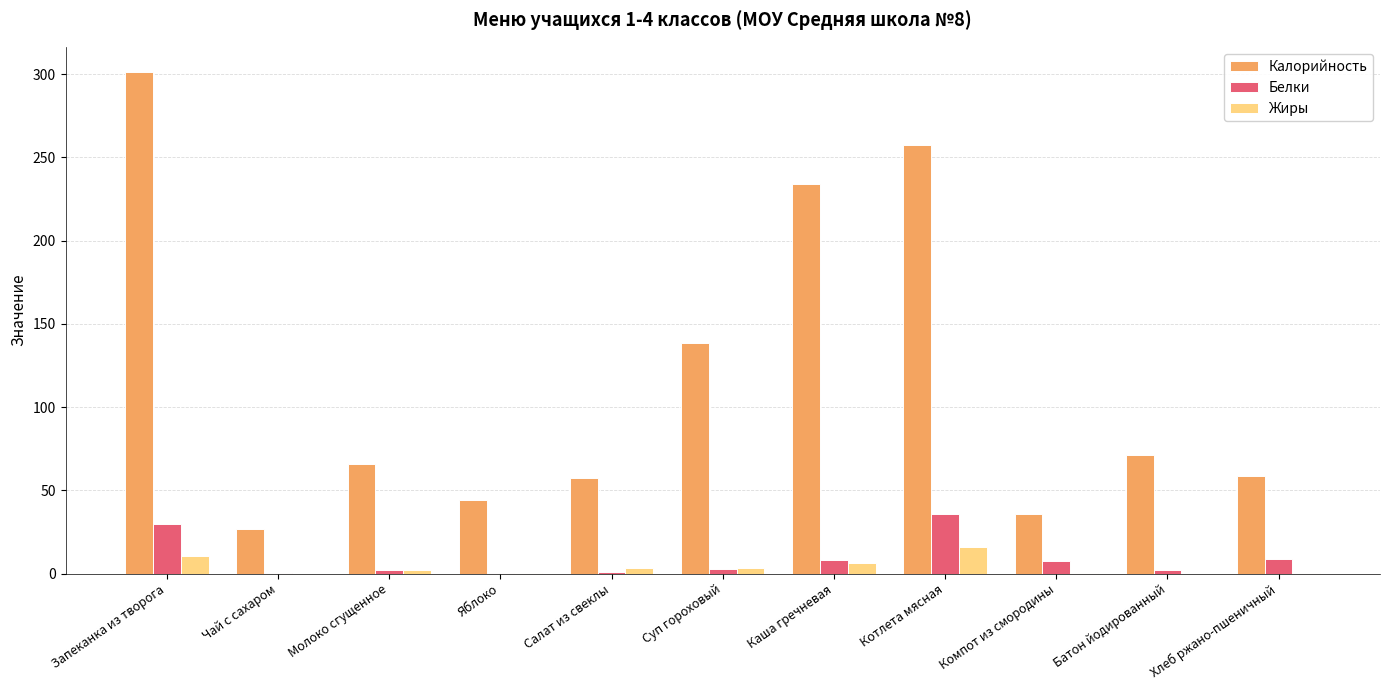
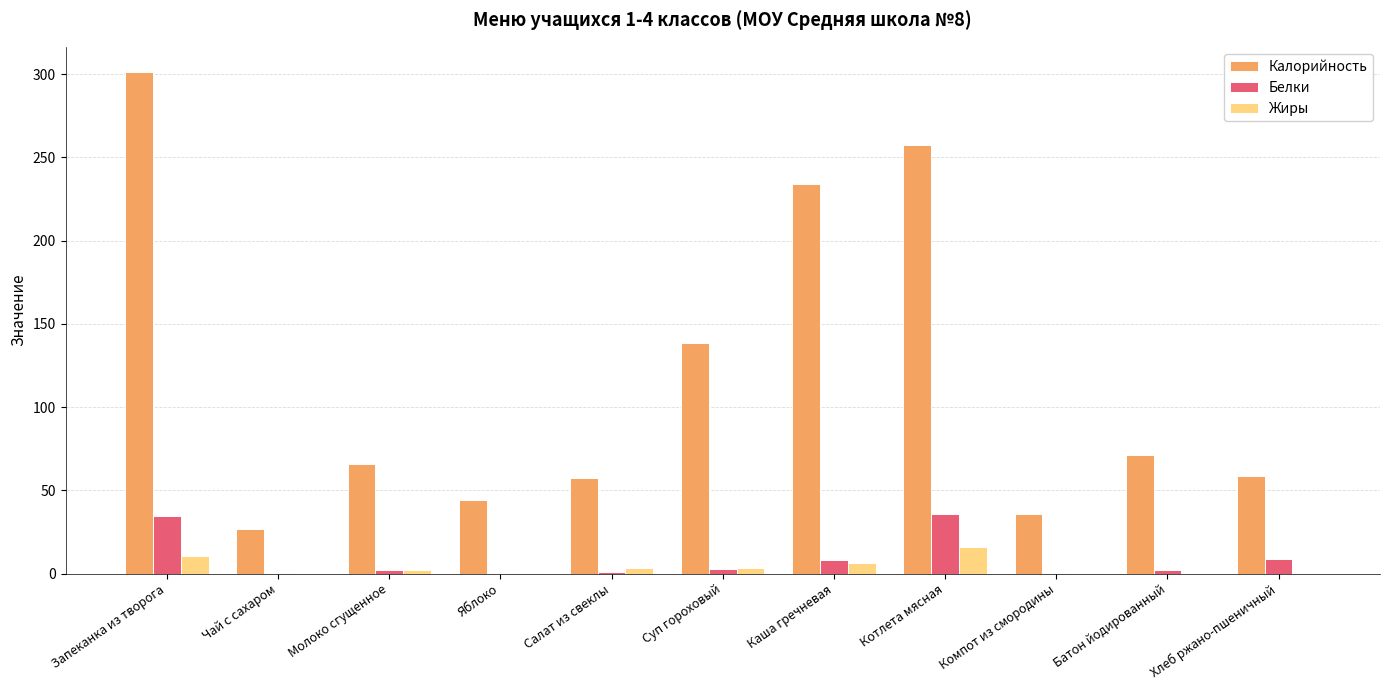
Белки, Запеканка из творога: 30 -> 35
Белки, Компот из смородины: 8 -> 0
